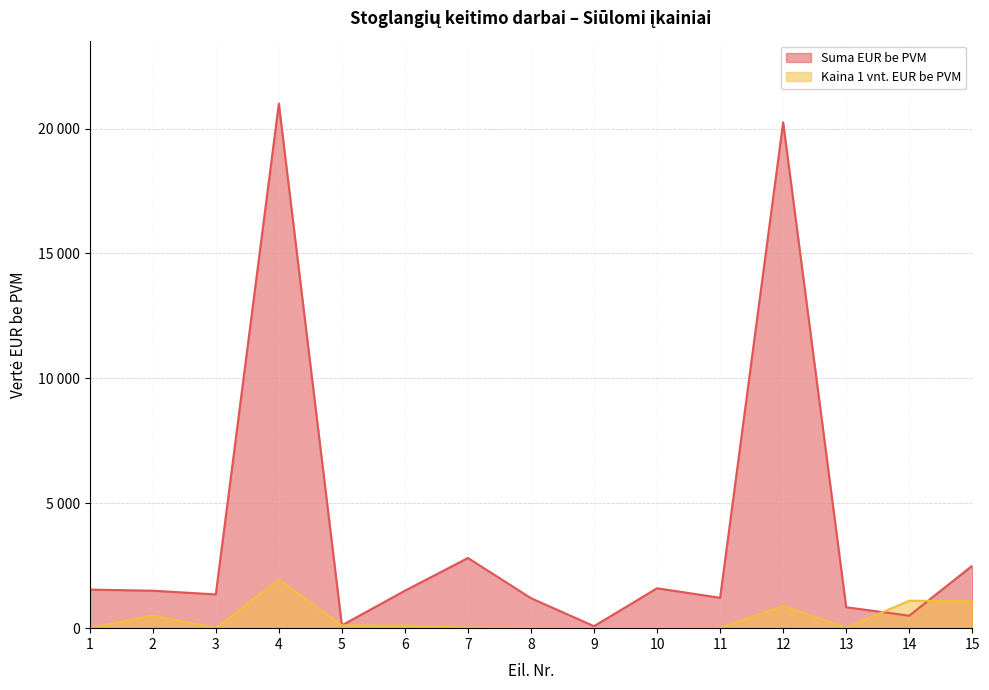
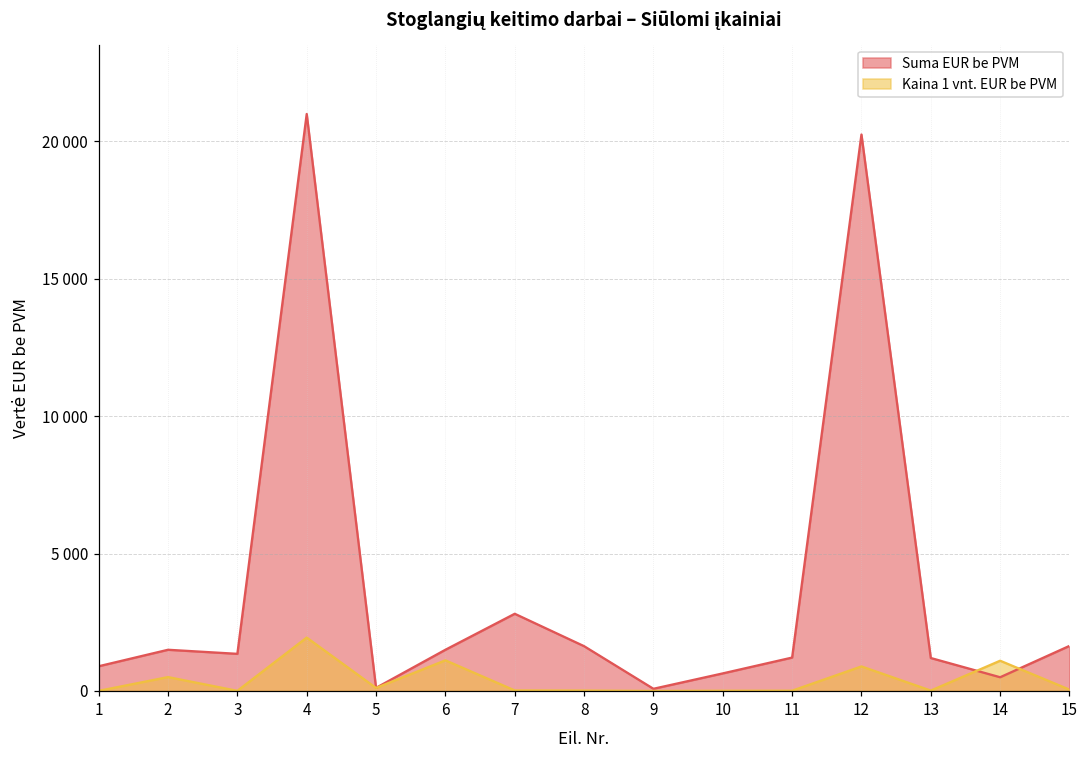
Suma EUR be PVM, 1: 1500 -> 900
Kaina 1 vnt. EUR be PVM, 6: 100 -> 1100
Suma EUR be PVM, 8: 1200 -> 1600
Suma EUR be PVM, 10: 1600 -> 600
Suma EUR be PVM, 13: 800 -> 1200
Suma EUR be PVM, 15: 2500 -> 1600
Kaina 1 vnt. EUR be PVM, 15: 1100 -> 100
